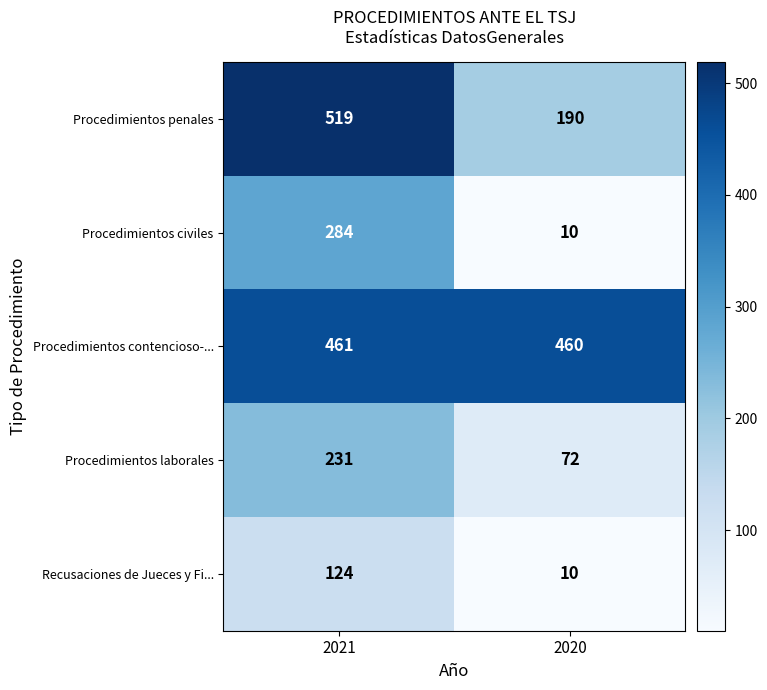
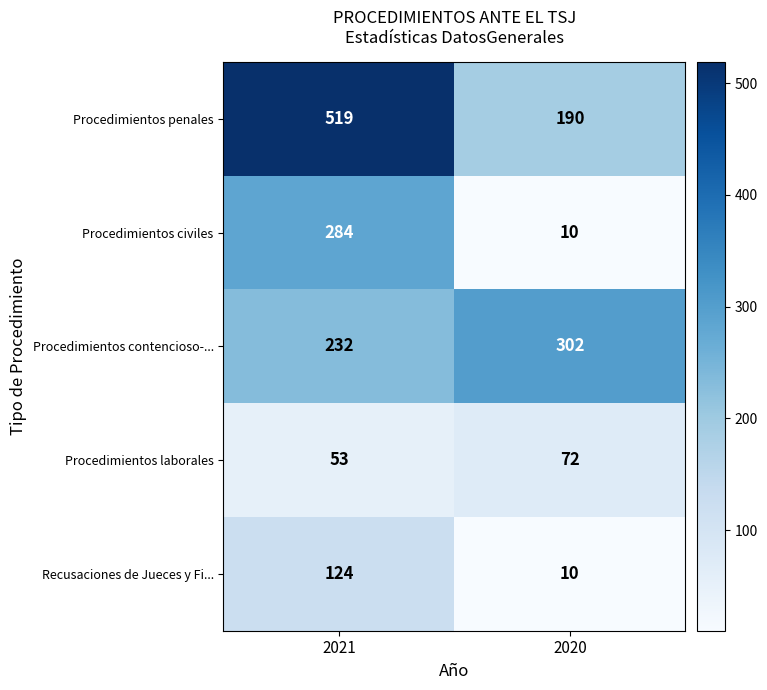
Procedimientos contencioso-..., 2021: 461 -> 232
Procedimientos contencioso-..., 2020: 460 -> 302
Procedimientos laborales, 2021: 231 -> 53
